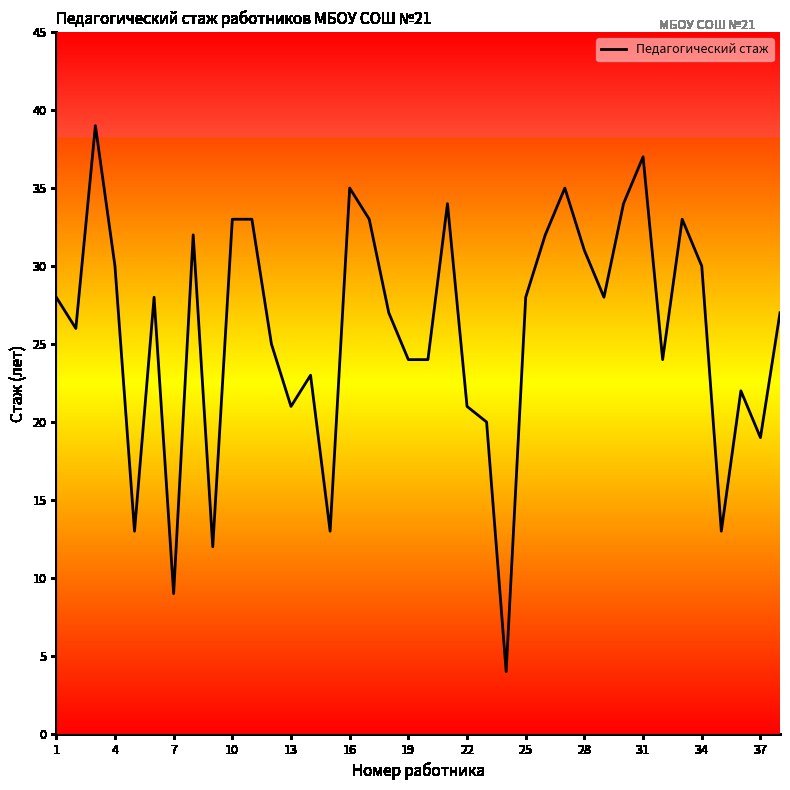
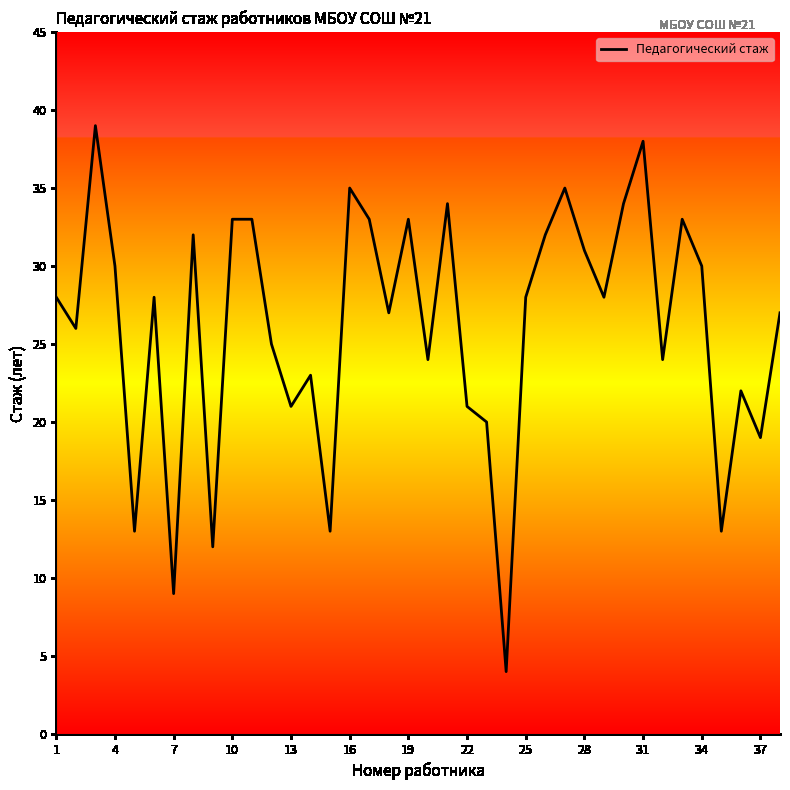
19: 24 -> 33
31: 37 -> 38
